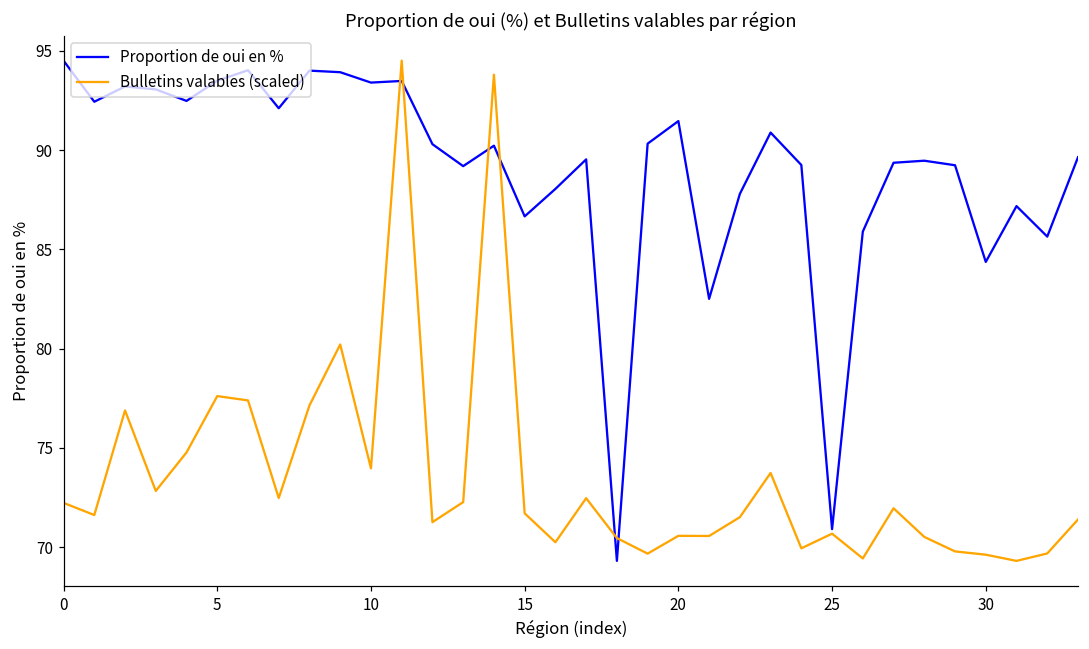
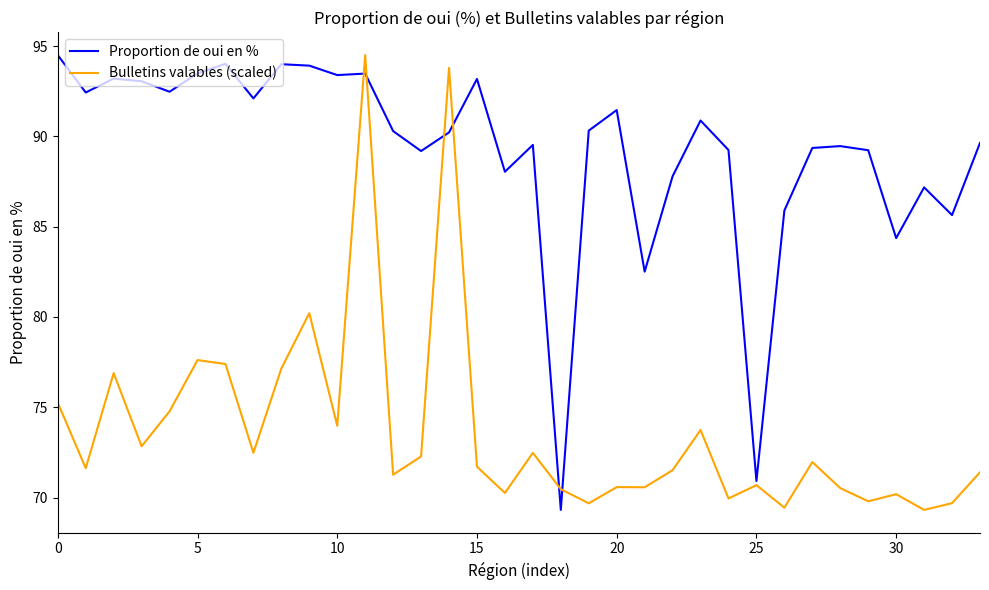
Bulletins valables (scaled), 0: 72.2 -> 75.3
Proportion de oui en %, 15: 86.7 -> 93.2
Bulletins valables (scaled), 30: 69.6 -> 70.2
